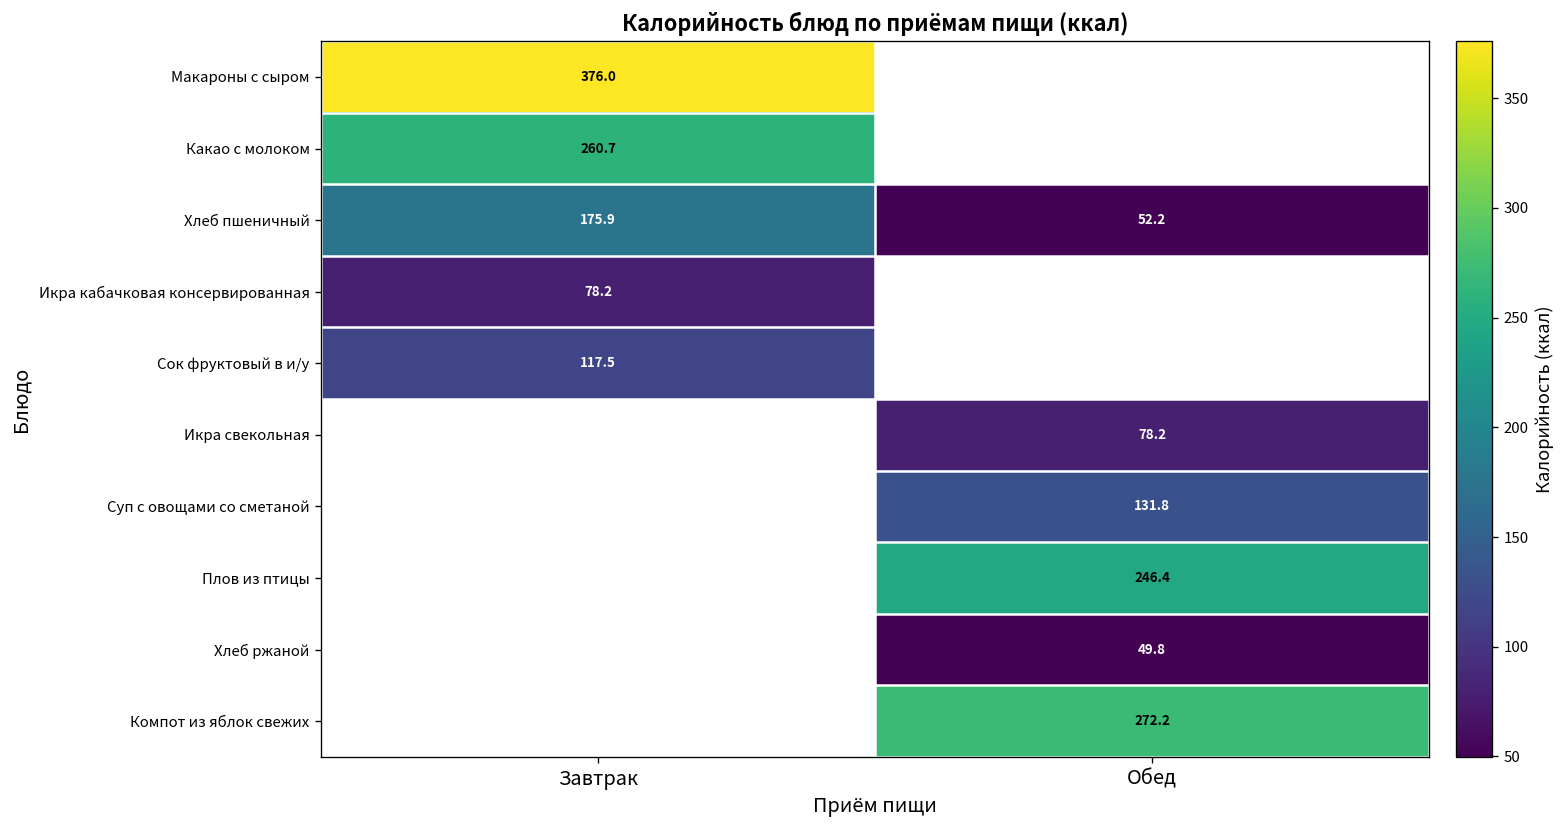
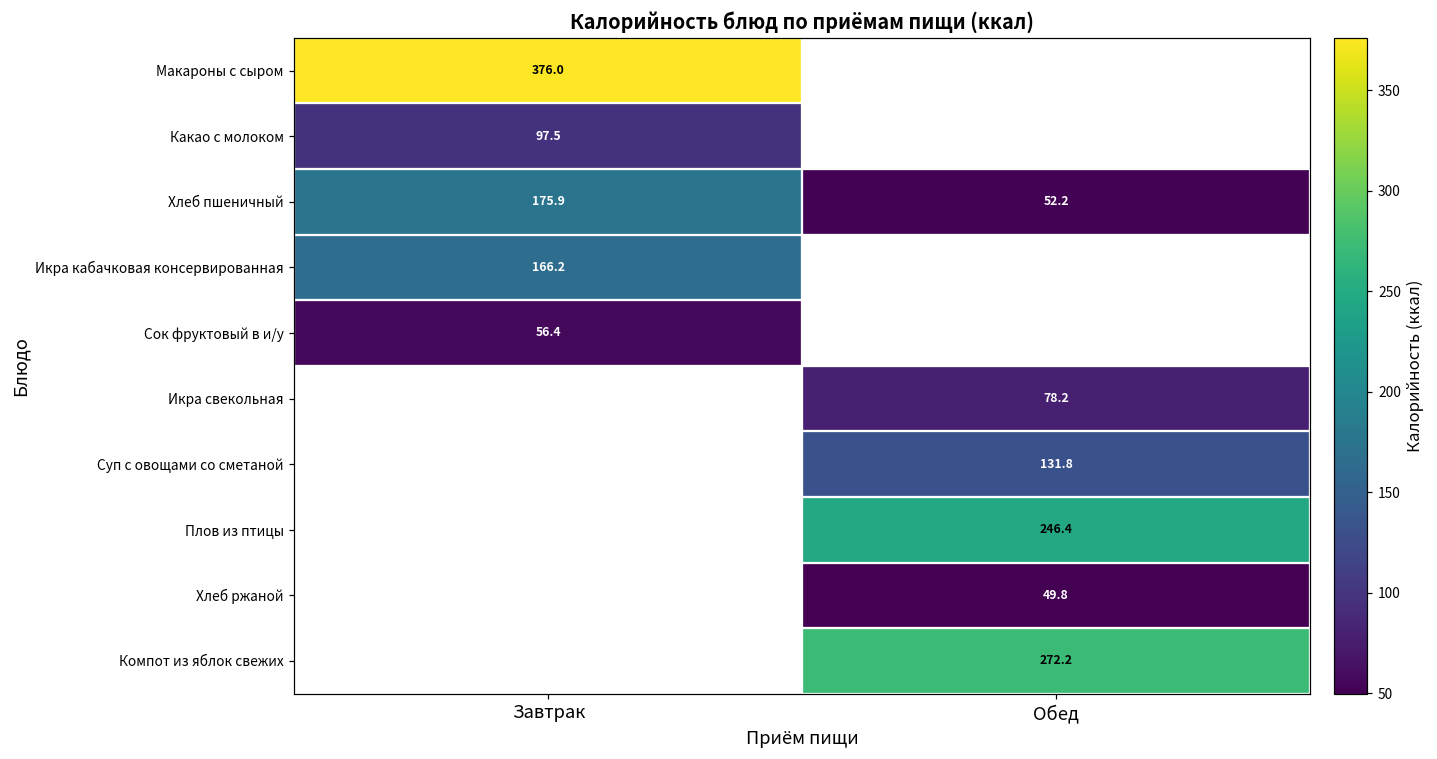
Какао с молоком, Завтрак: 260.7 -> 97.5
Икра кабачковая консервированная, Завтрак: 78.2 -> 166.2
Сок фруктовый в и/у, Завтрак: 117.5 -> 56.4
